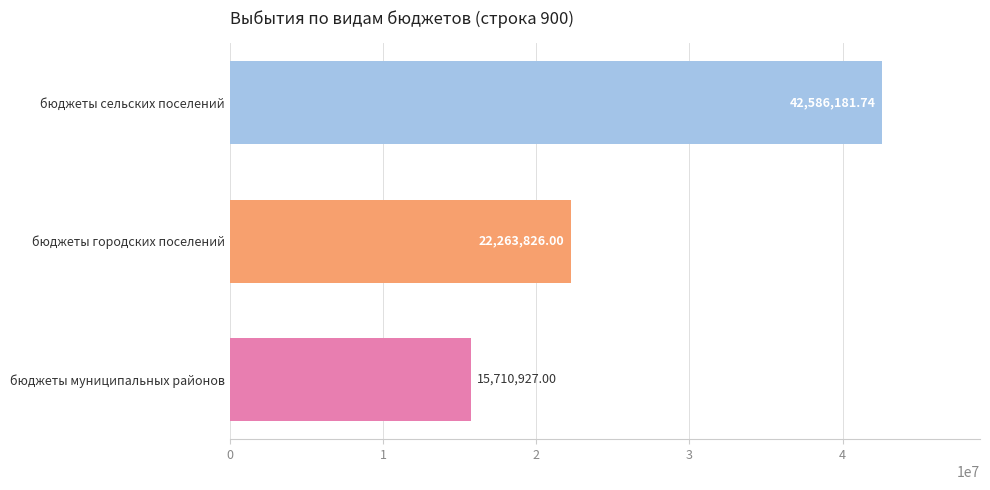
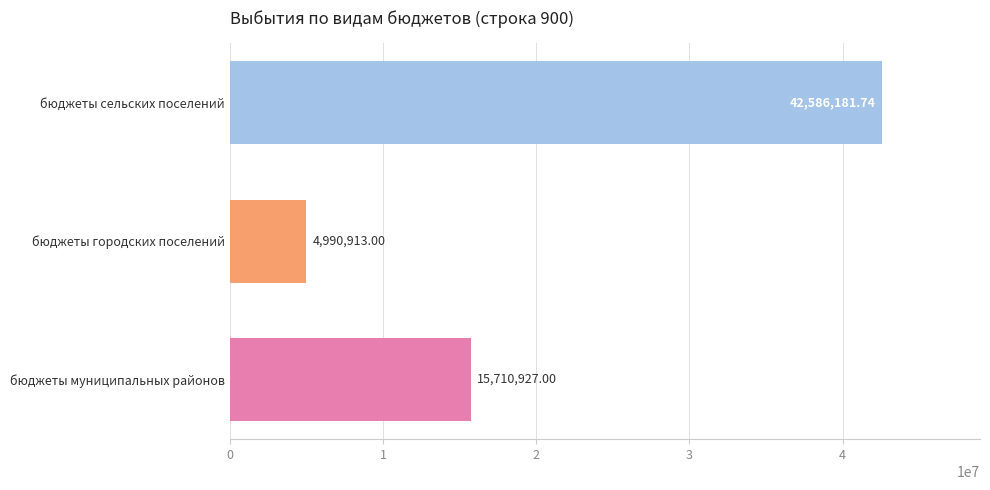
бюджеты городских поселений: 22,263,826.00 -> 4,990,913.00
